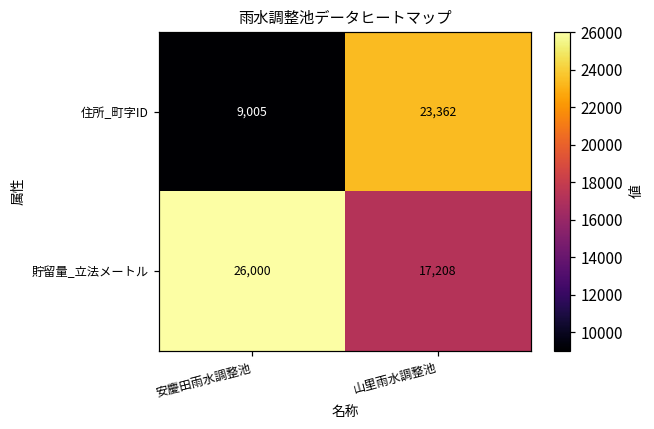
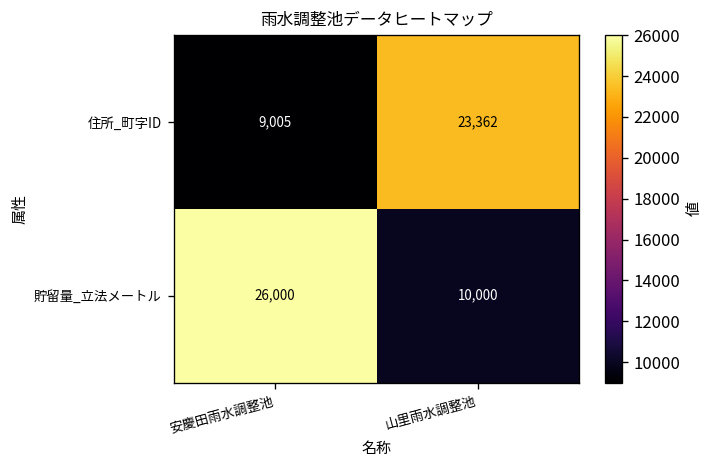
貯留量_立法メートル, 山里雨水調整池: 17,208 -> 10,000
